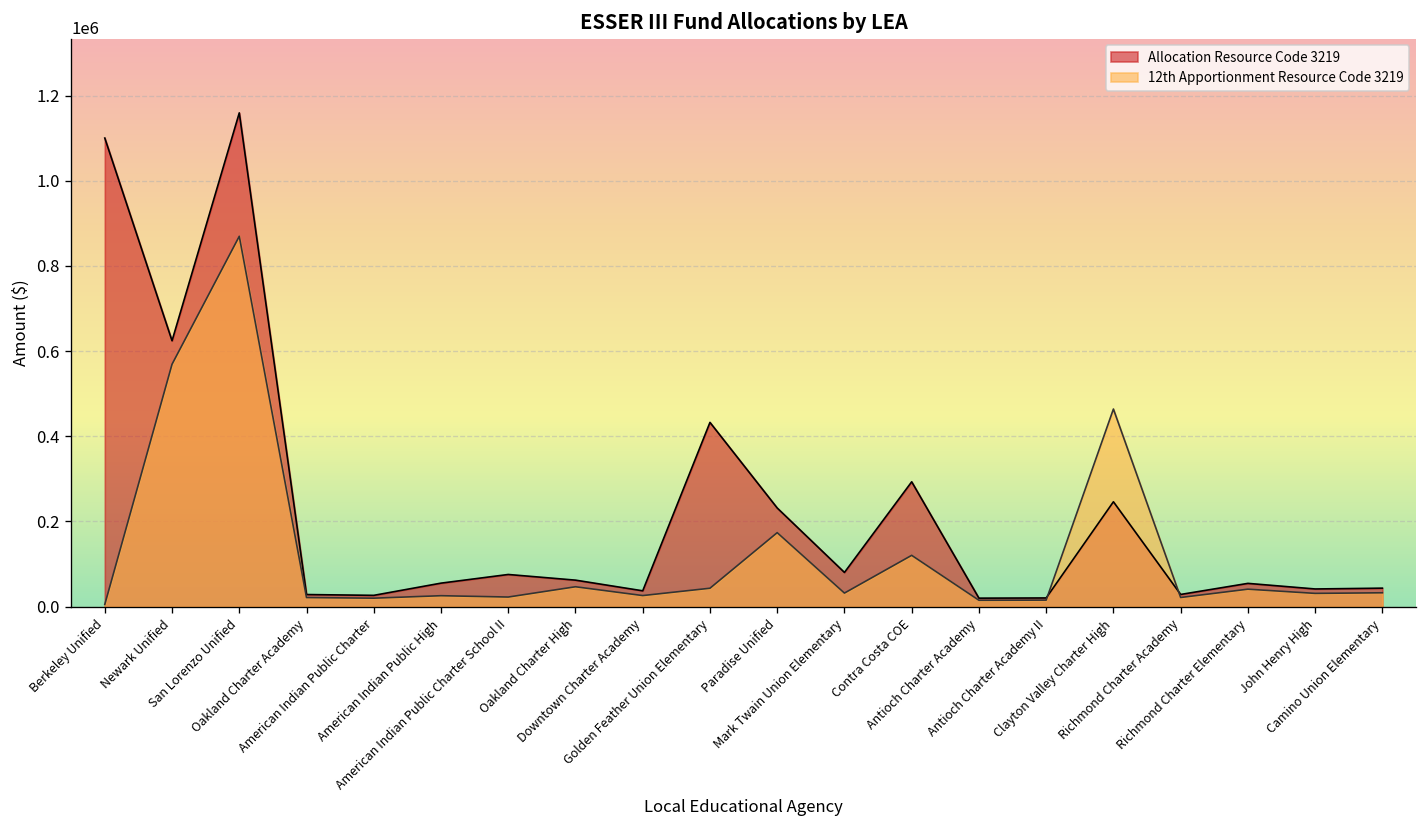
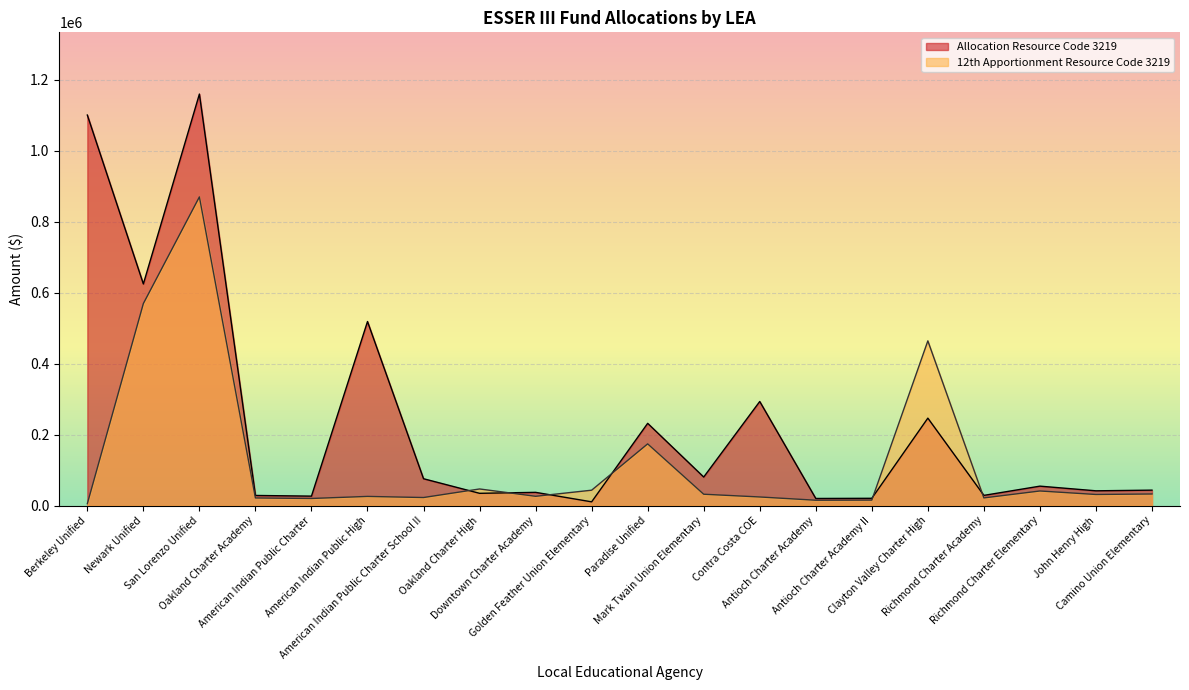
Allocation Resource Code 3219, American Indian Public High: 60000 -> 520000
Allocation Resource Code 3219, Oakland Charter High: 60000 -> 30000
Allocation Resource Code 3219, Golden Feather Union Elementary: 430000 -> 10000
12th Apportionment Resource Code 3219, Contra Costa COE: 120000 -> 20000
